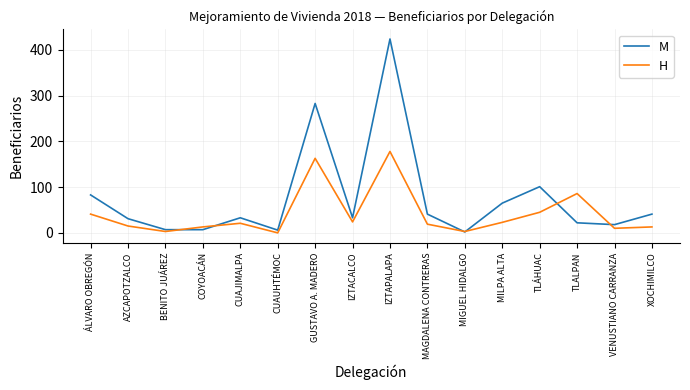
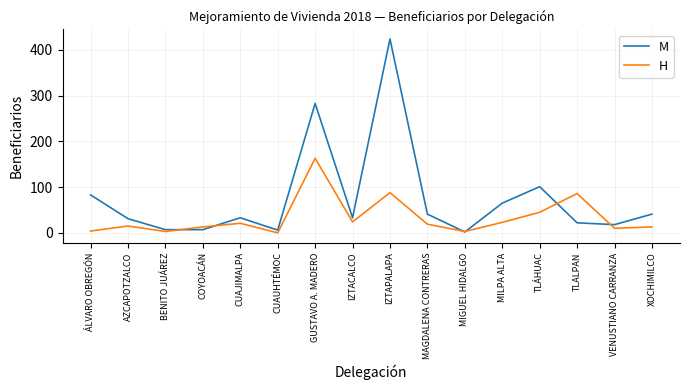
H, ÁLVARO OBREGÓN: 40 -> 0
H, IZTAPALAPA: 180 -> 90
